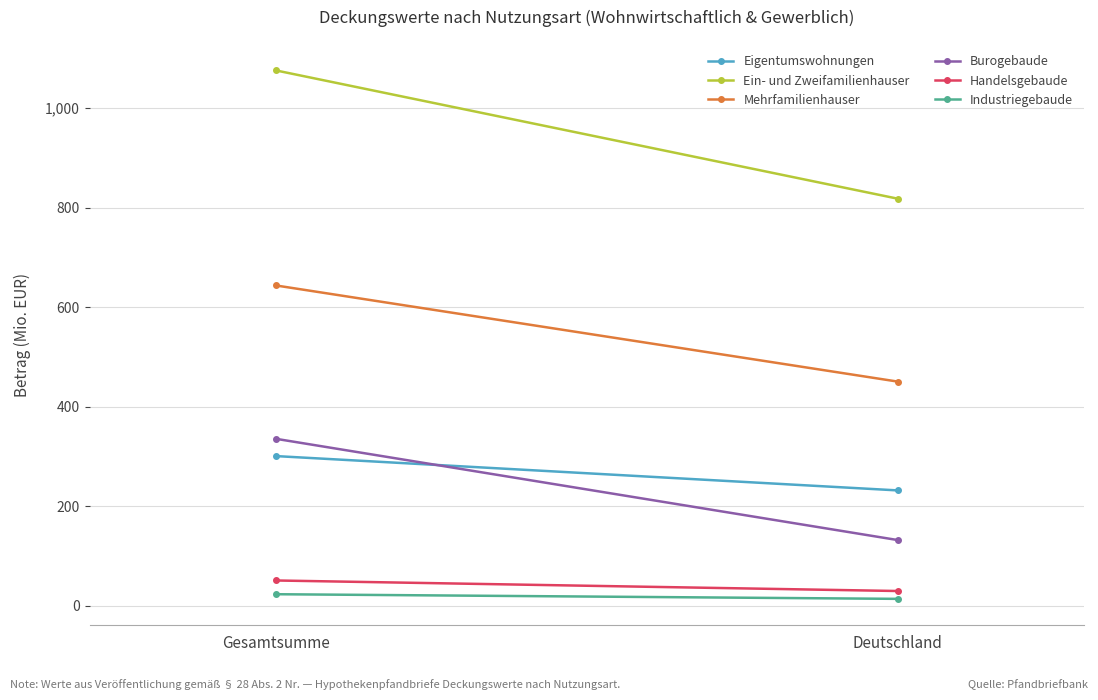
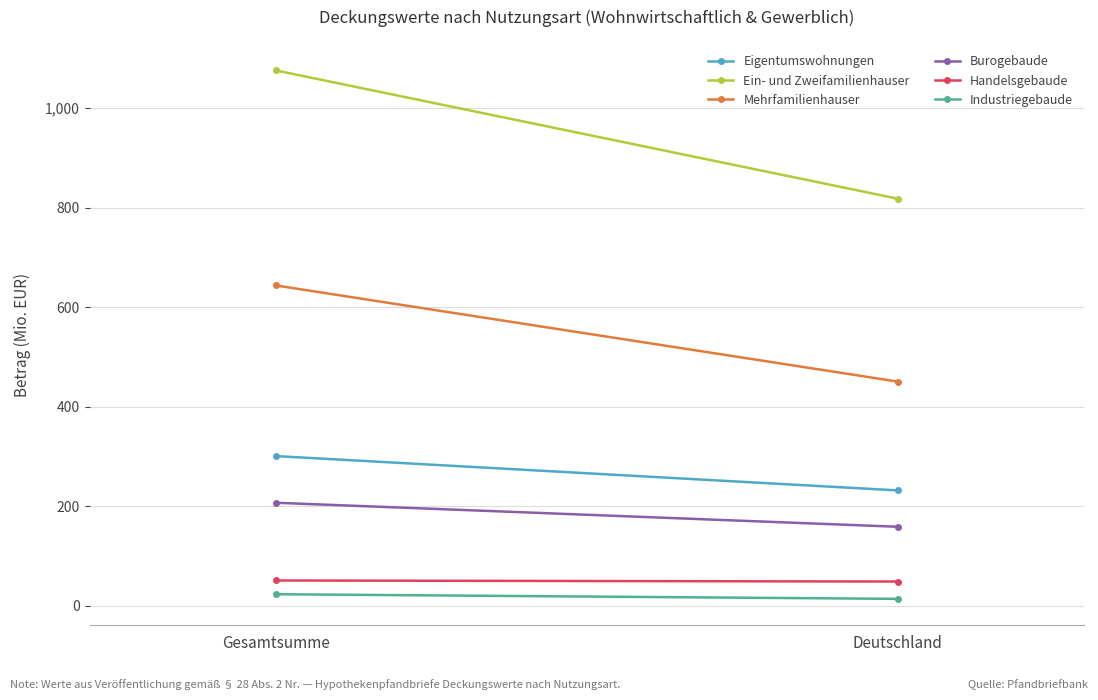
Burogebaude, Gesamtsumme: 340 -> 210
Burogebaude, Deutschland: 130 -> 160
Handelsgebaude, Deutschland: 30 -> 50
